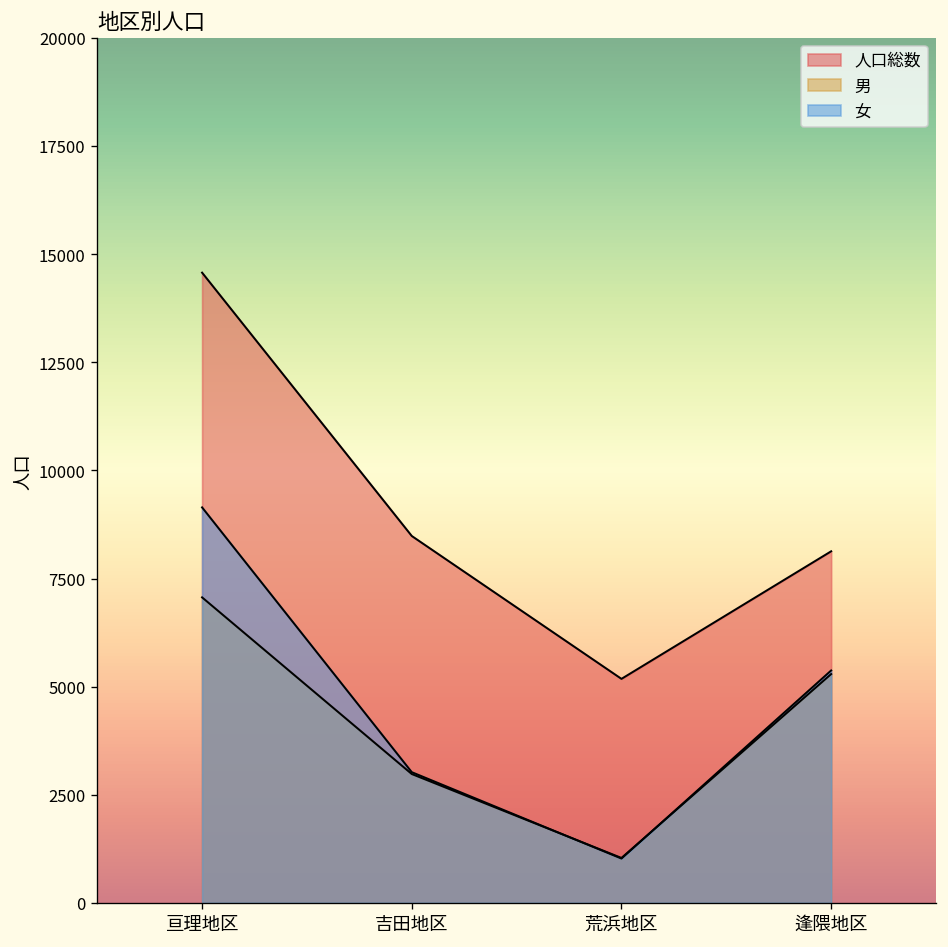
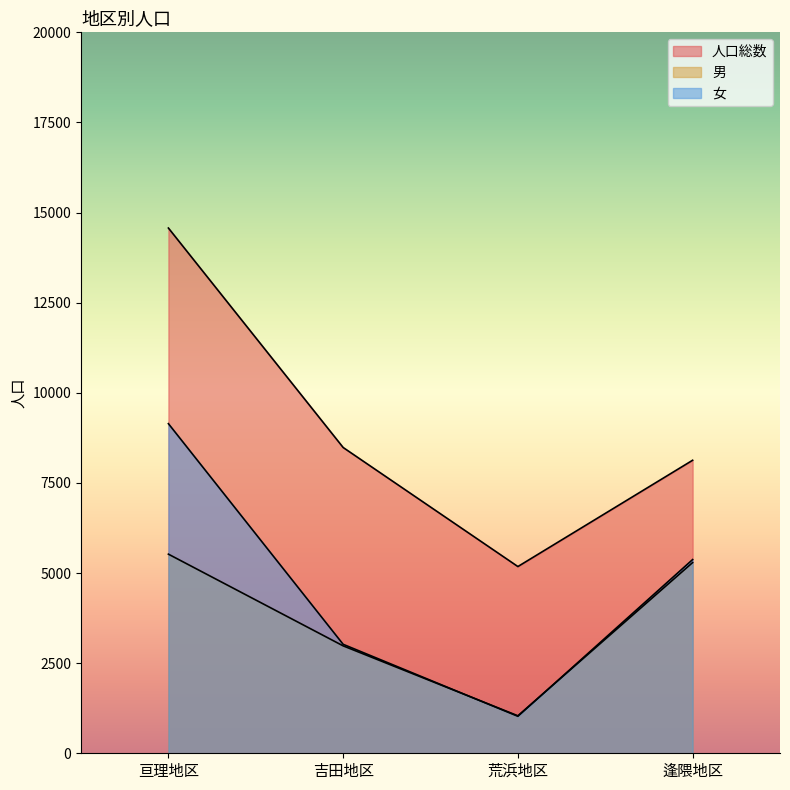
男, 亘理地区: 7100 -> 5500
